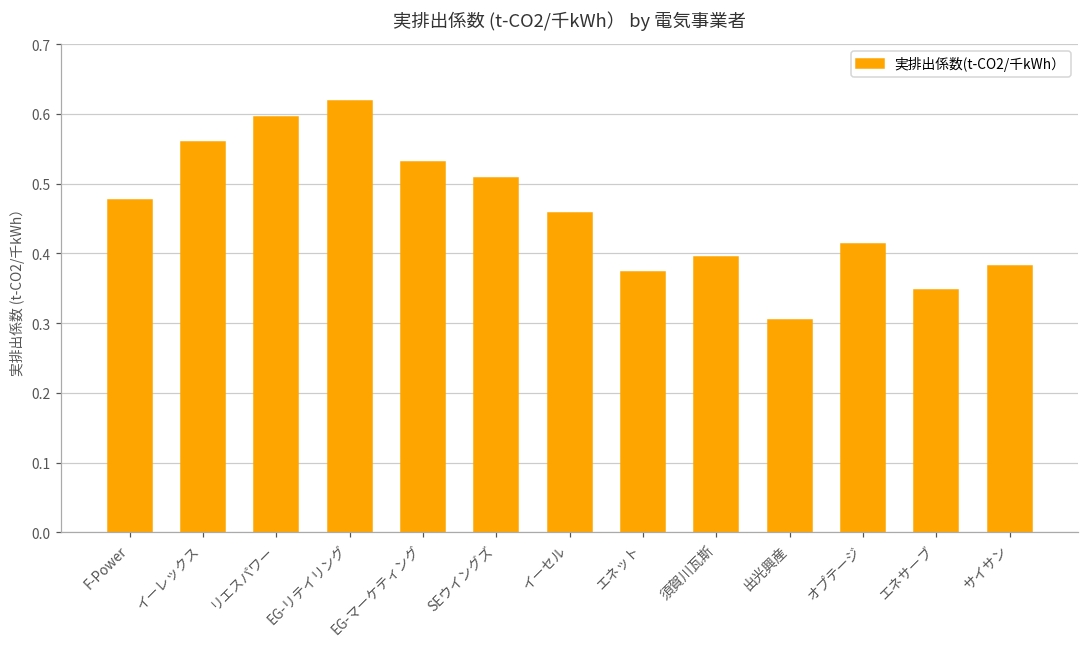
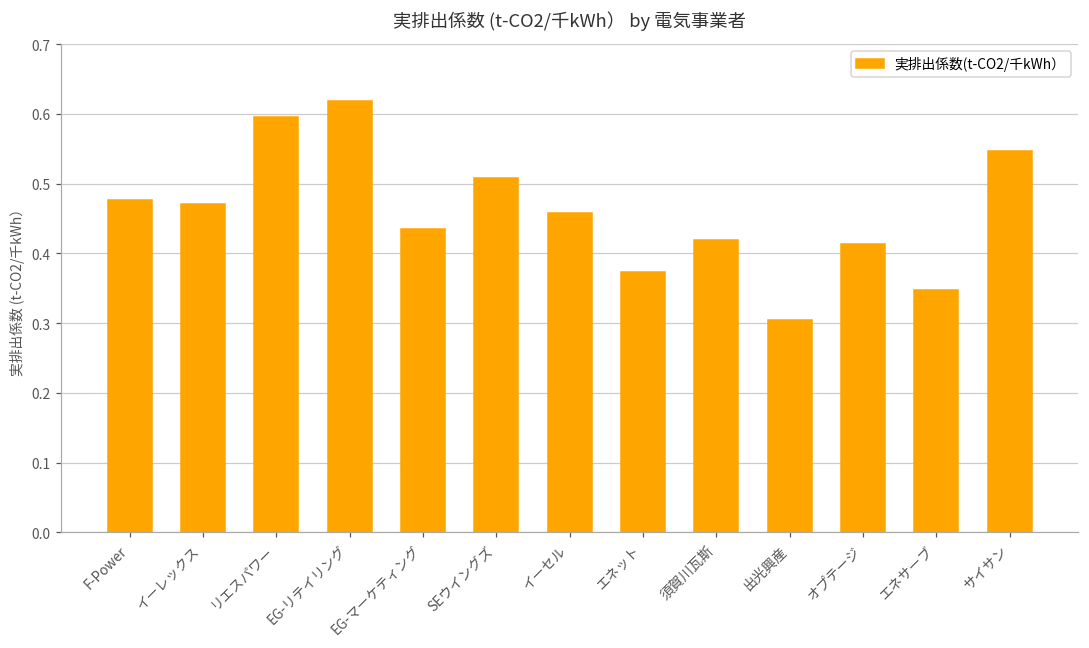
イーレックス: 0.56 -> 0.47
EG-マーケティング: 0.53 -> 0.44
須賀川瓦斯: 0.40 -> 0.42
サイサン: 0.38 -> 0.55
